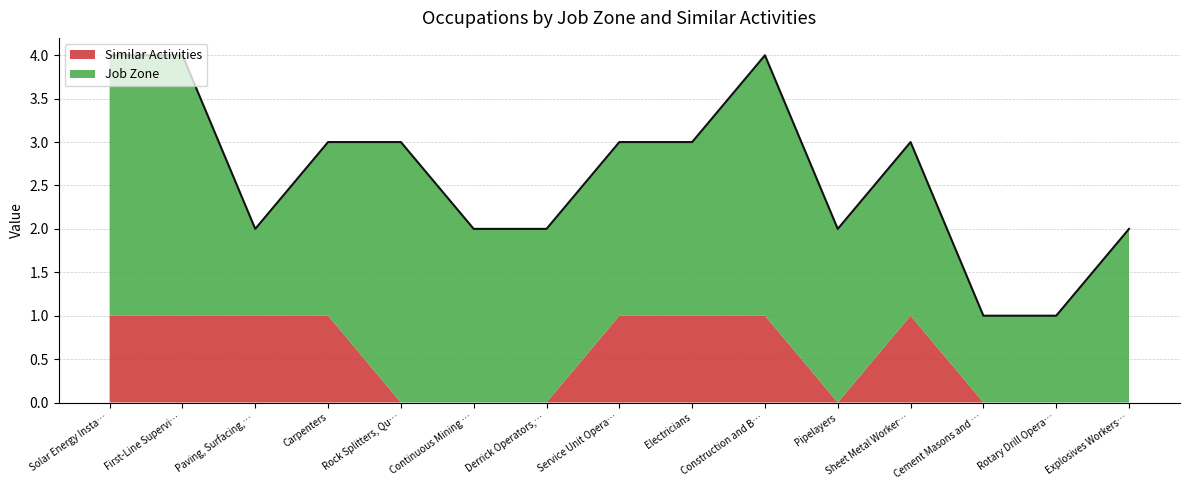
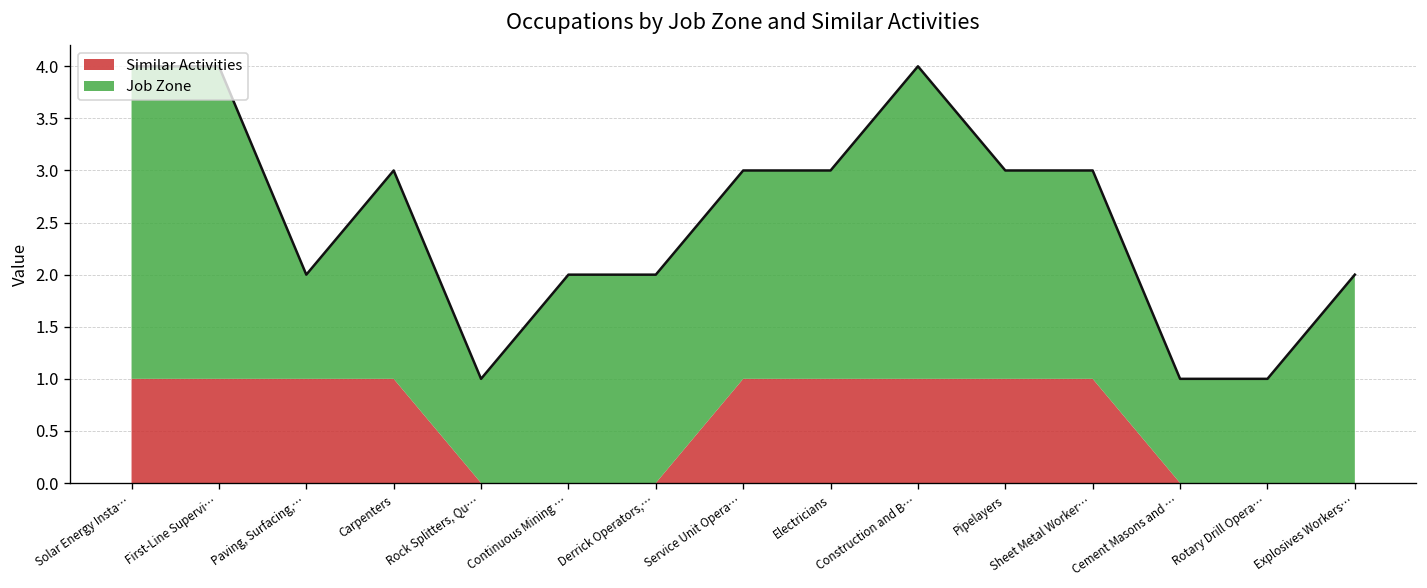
Job Zone, Rock Splitters, Qu…: 3 -> 1
Similar Activities, Pipelayers: 0 -> 1
